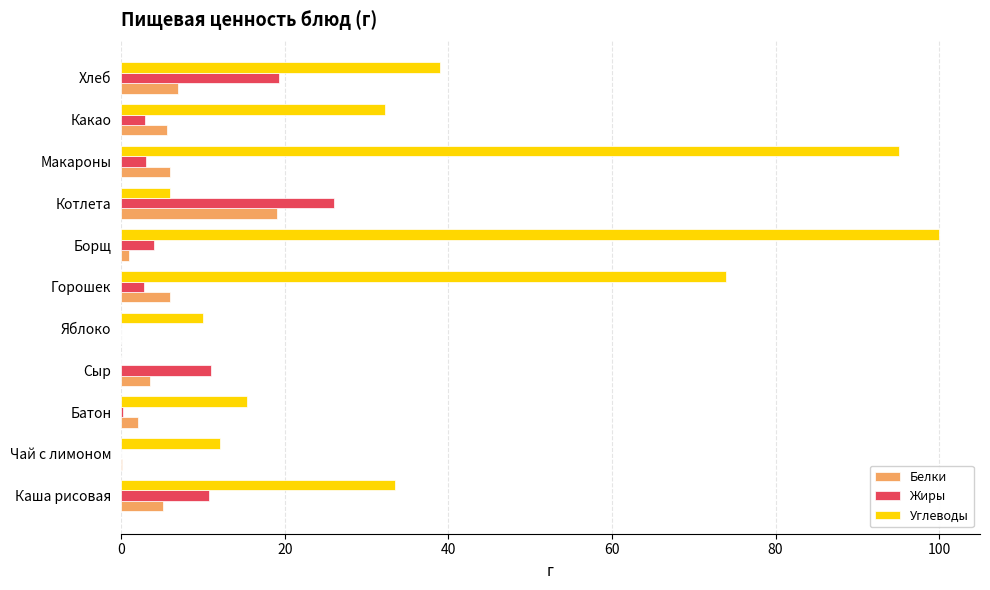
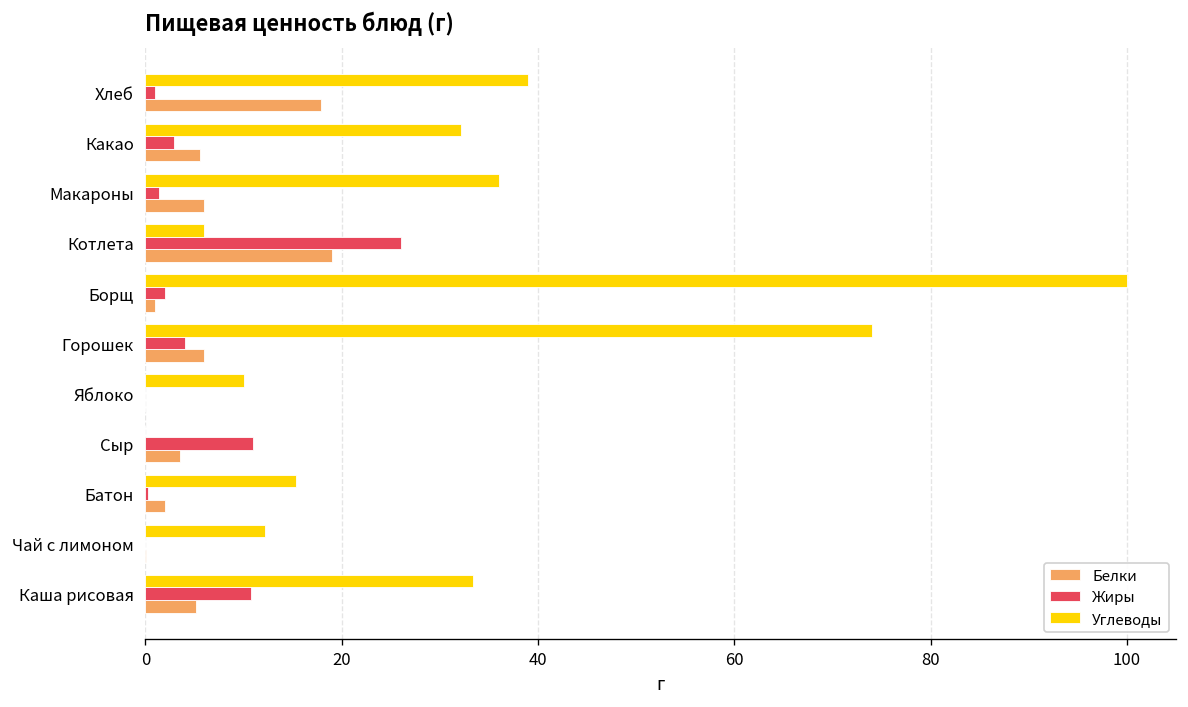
Жиры, Хлеб: 19 -> 1
Белки, Хлеб: 7 -> 18
Углеводы, Макароны: 95 -> 36
Жиры, Макароны: 3 -> 1
Жиры, Борщ: 4 -> 2
Жиры, Горошек: 3 -> 4
